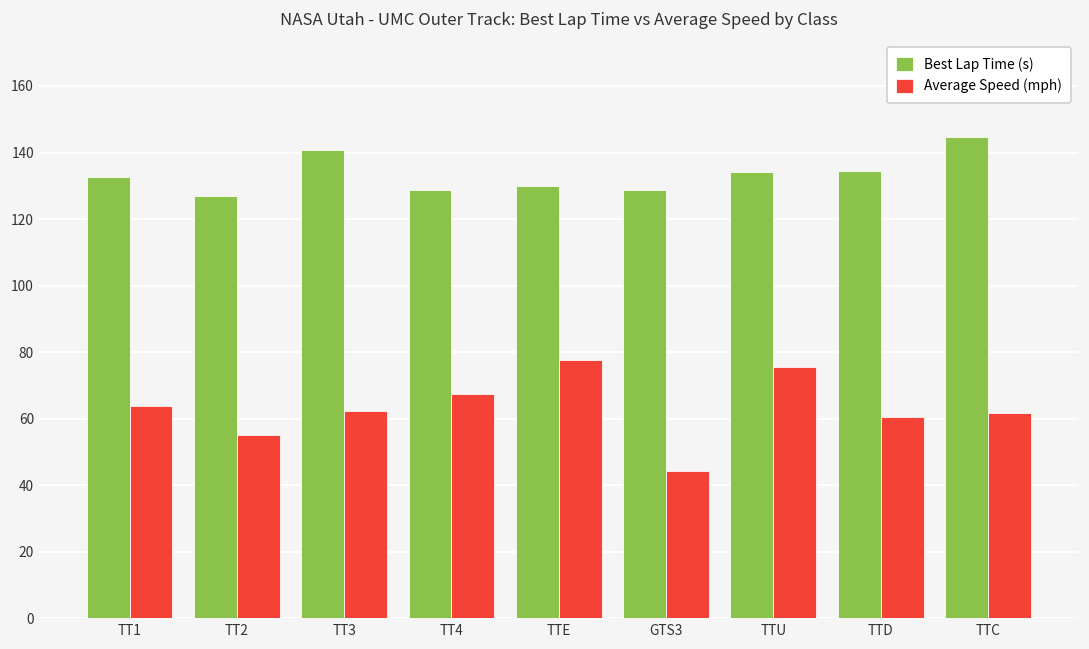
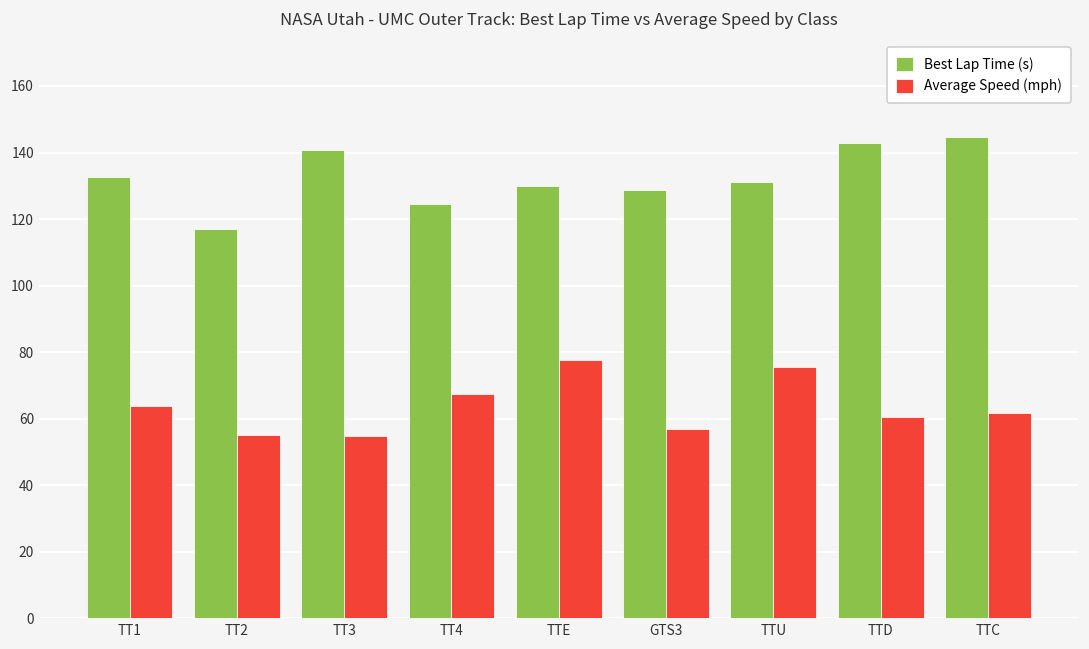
Best Lap Time (s), TT2: 127 -> 117
Average Speed (mph), TT3: 62 -> 55
Best Lap Time (s), TT4: 129 -> 124
Average Speed (mph), GTS3: 44 -> 57
Best Lap Time (s), TTU: 134 -> 131
Best Lap Time (s), TTD: 134 -> 143
